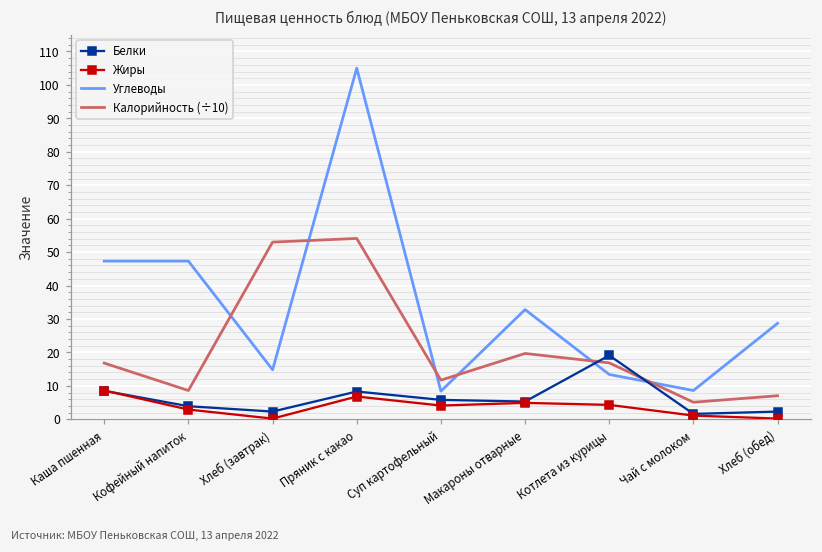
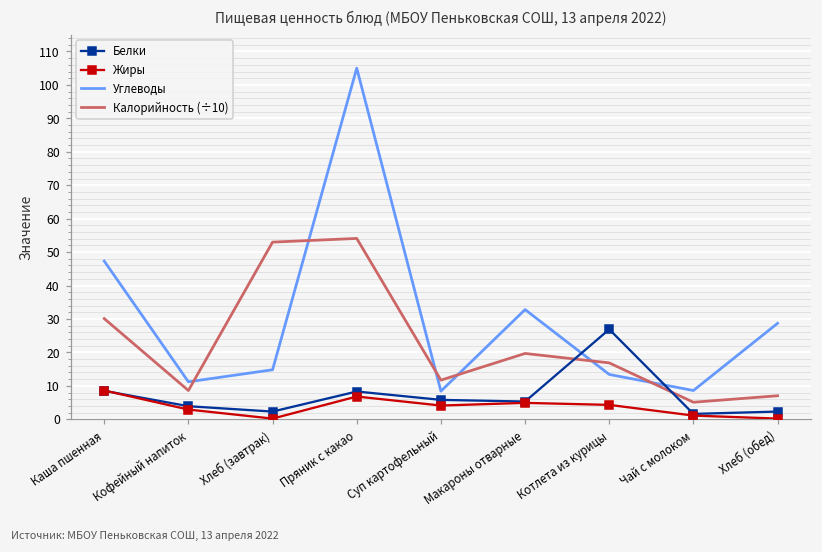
Калорийность (÷10), Каша пшенная: 17 -> 30
Углеводы, Кофейный напиток: 47 -> 11
Белки, Котлета из курицы: 19 -> 27
